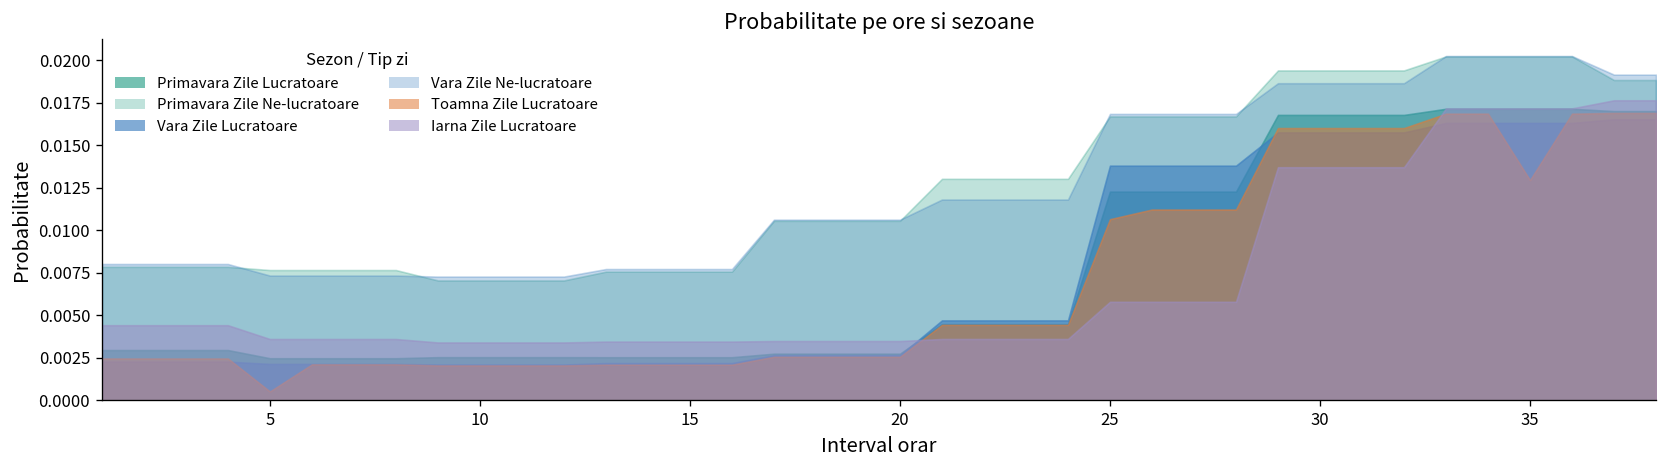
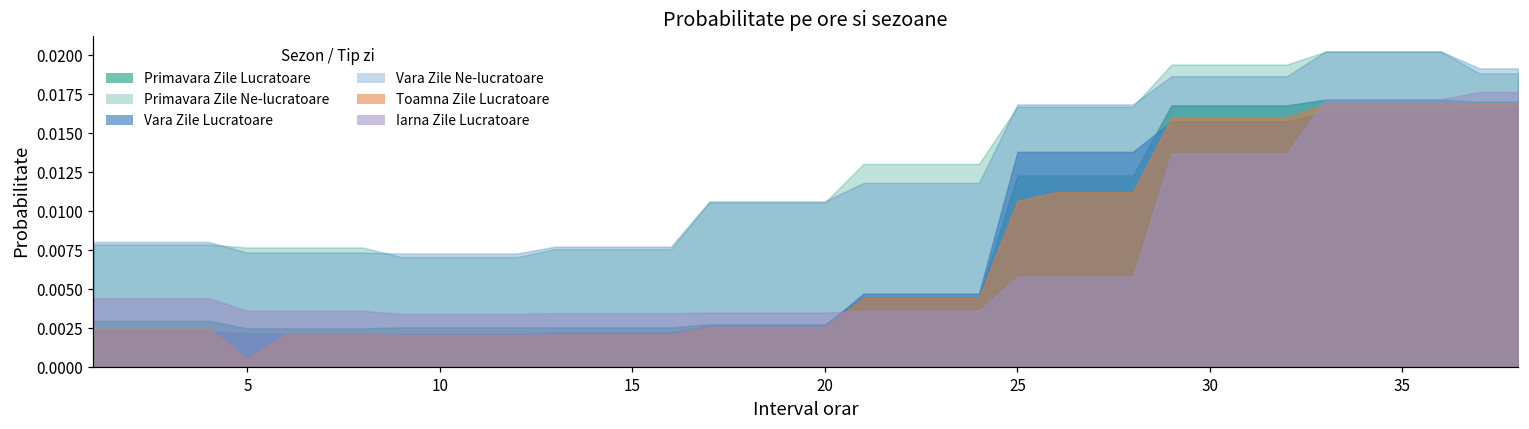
Toamna Zile Lucratoare, 35: 0.0130 -> 0.0169
